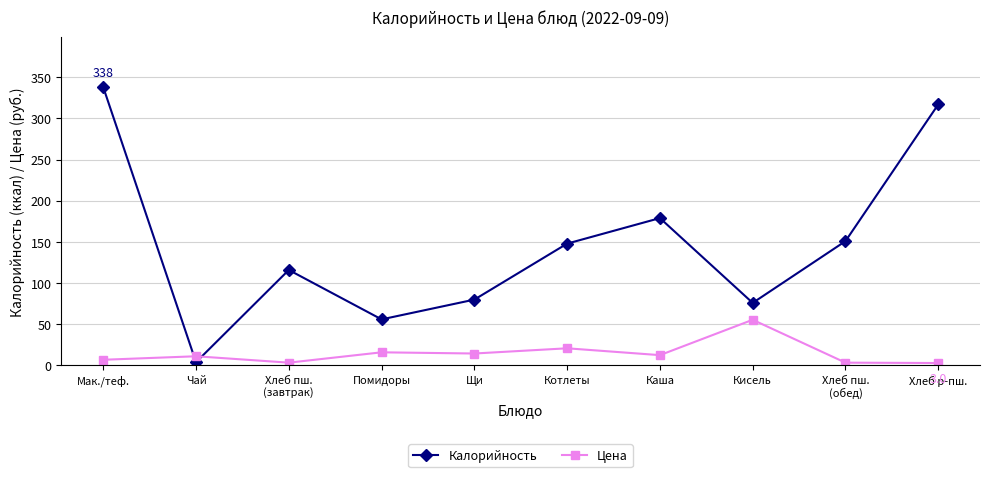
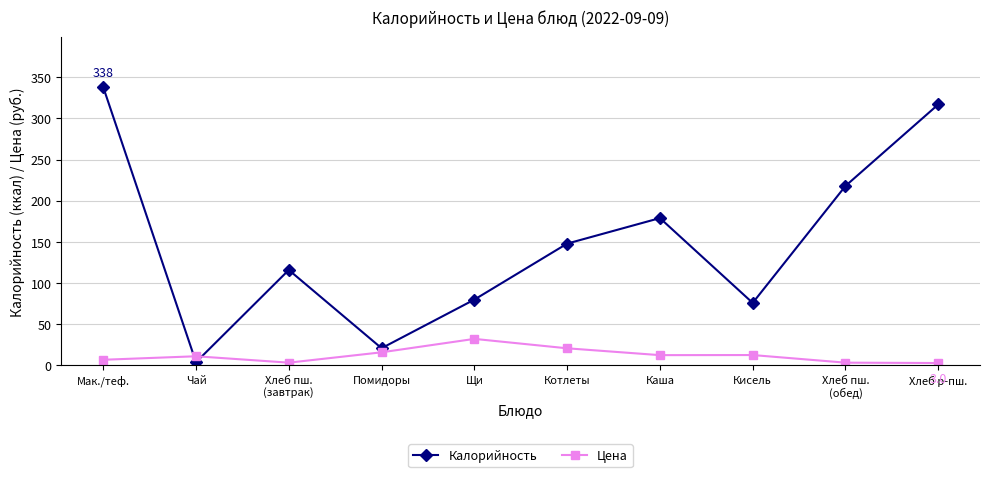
Калорийность, Помидоры: 60 -> 20
Цена, Щи: 10 -> 30
Цена, Кисель: 60 -> 10
Калорийность, Хлеб пш. (обед): 150 -> 220
